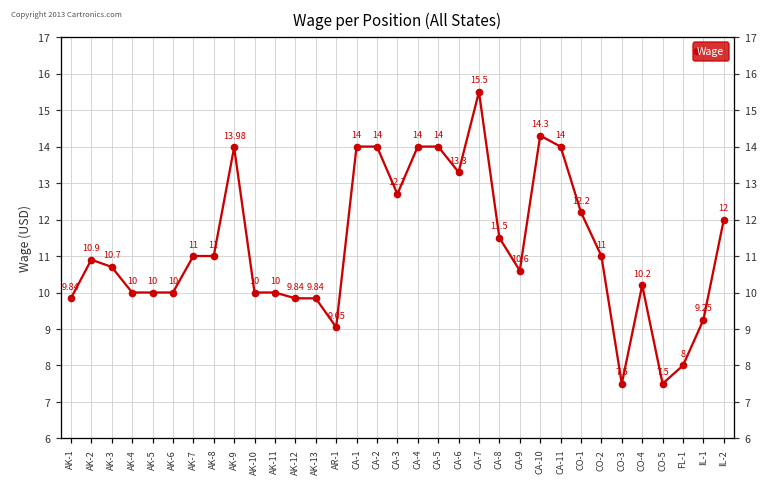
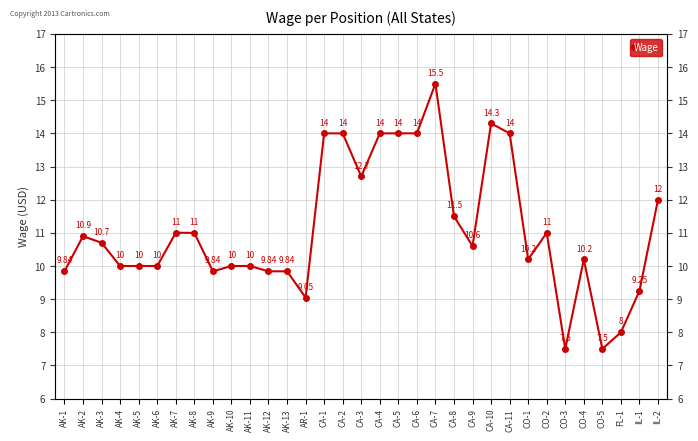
AK-9: 13.98 -> 9.84
CA-6: 13.3 -> 14
CO-1: 12.2 -> 10.2
